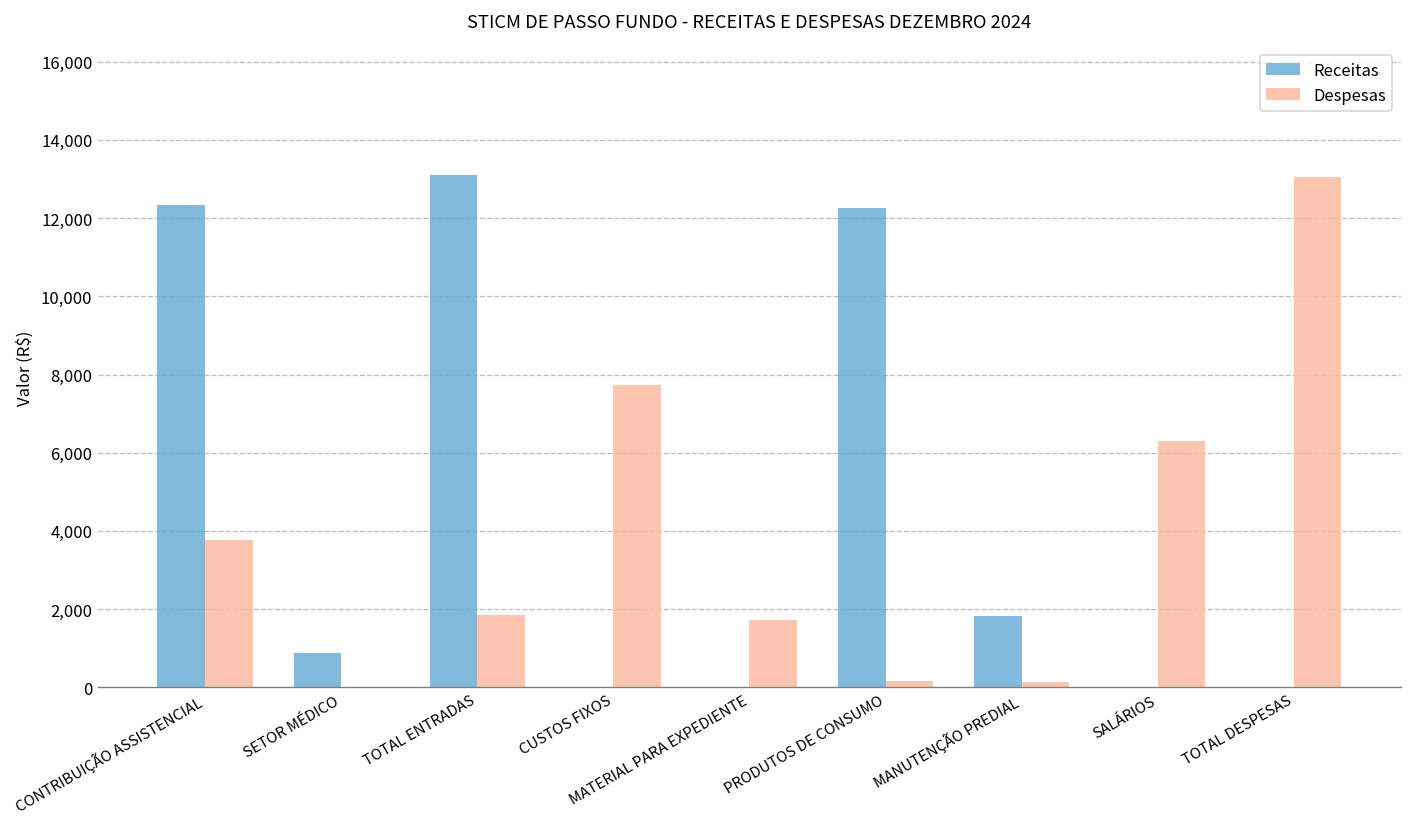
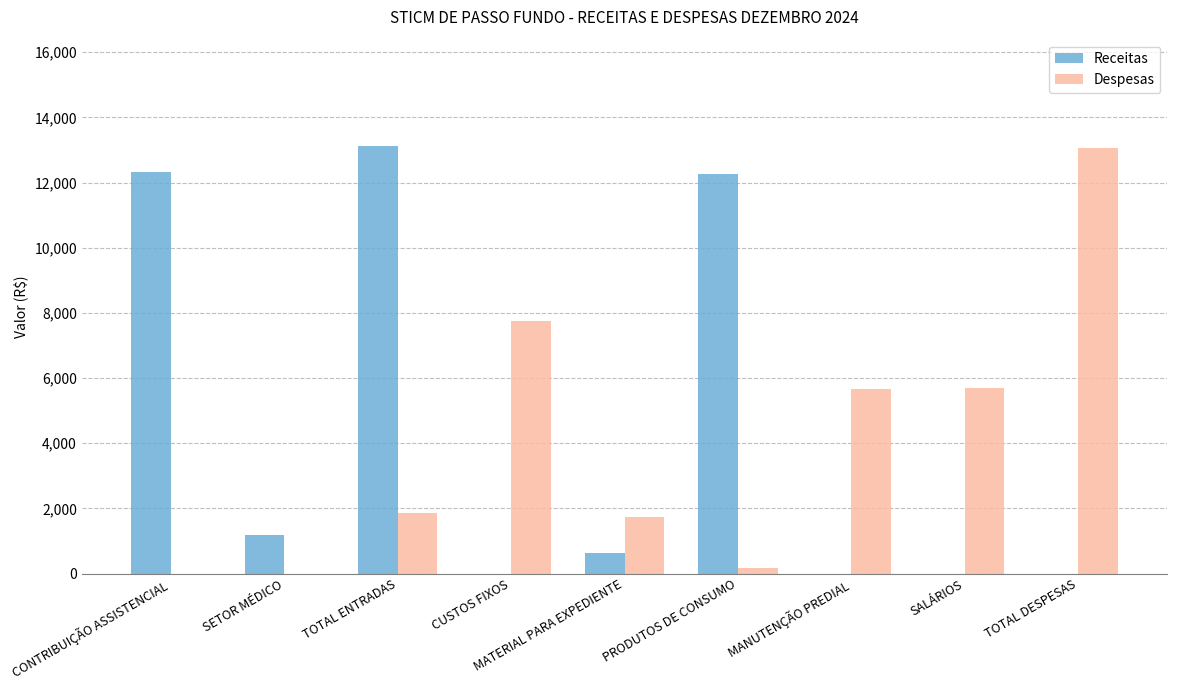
Despesas, CONTRIBUIÇÃO ASSISTENCIAL: 3,800 -> 0
Receitas, SETOR MÉDICO: 900 -> 1,200
Receitas, MATERIAL PARA EXPEDIENTE: 0 -> 600
Receitas, MANUTENÇÃO PREDIAL: 1,800 -> 0
Despesas, MANUTENÇÃO PREDIAL: 100 -> 5,700
Despesas, SALÁRIOS: 6,300 -> 5,700
